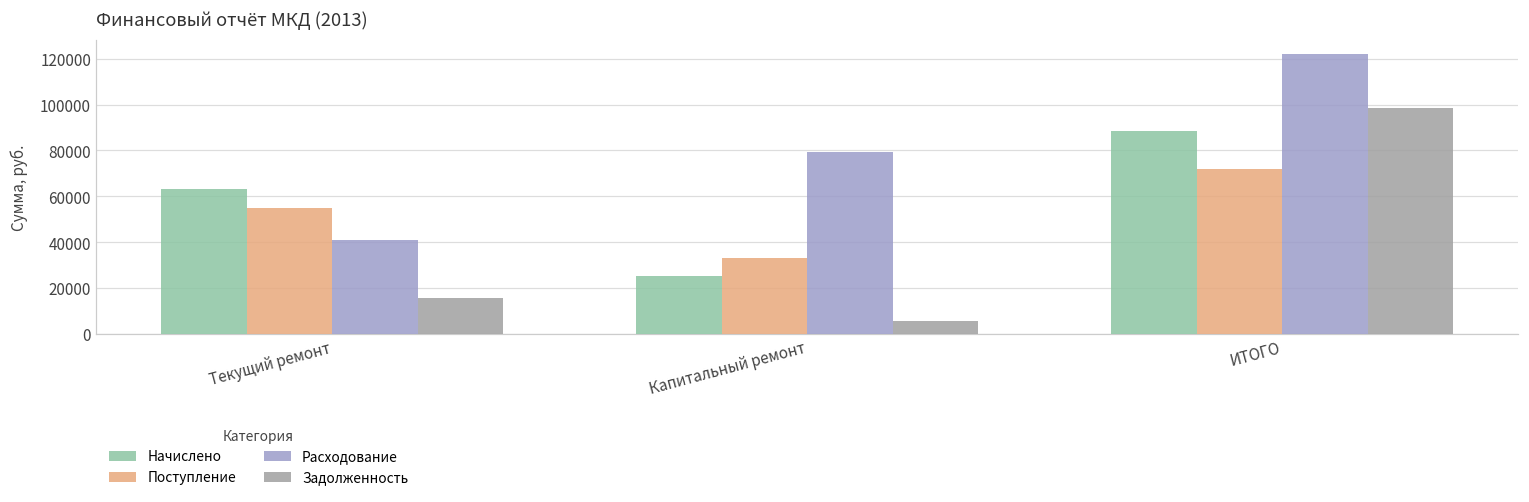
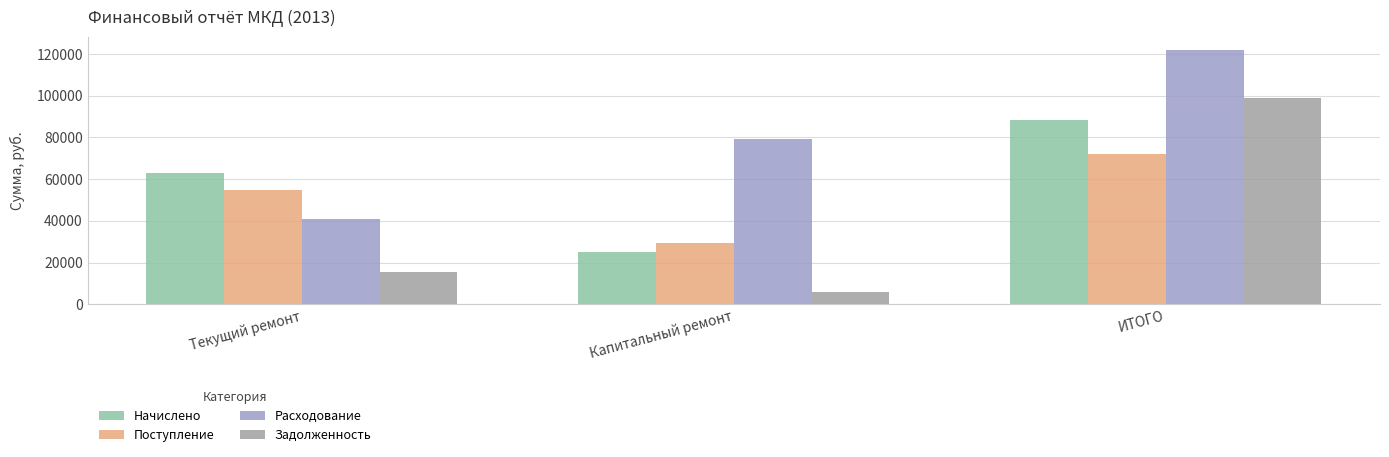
Поступление, Капитальный ремонт: 33000 -> 29000
